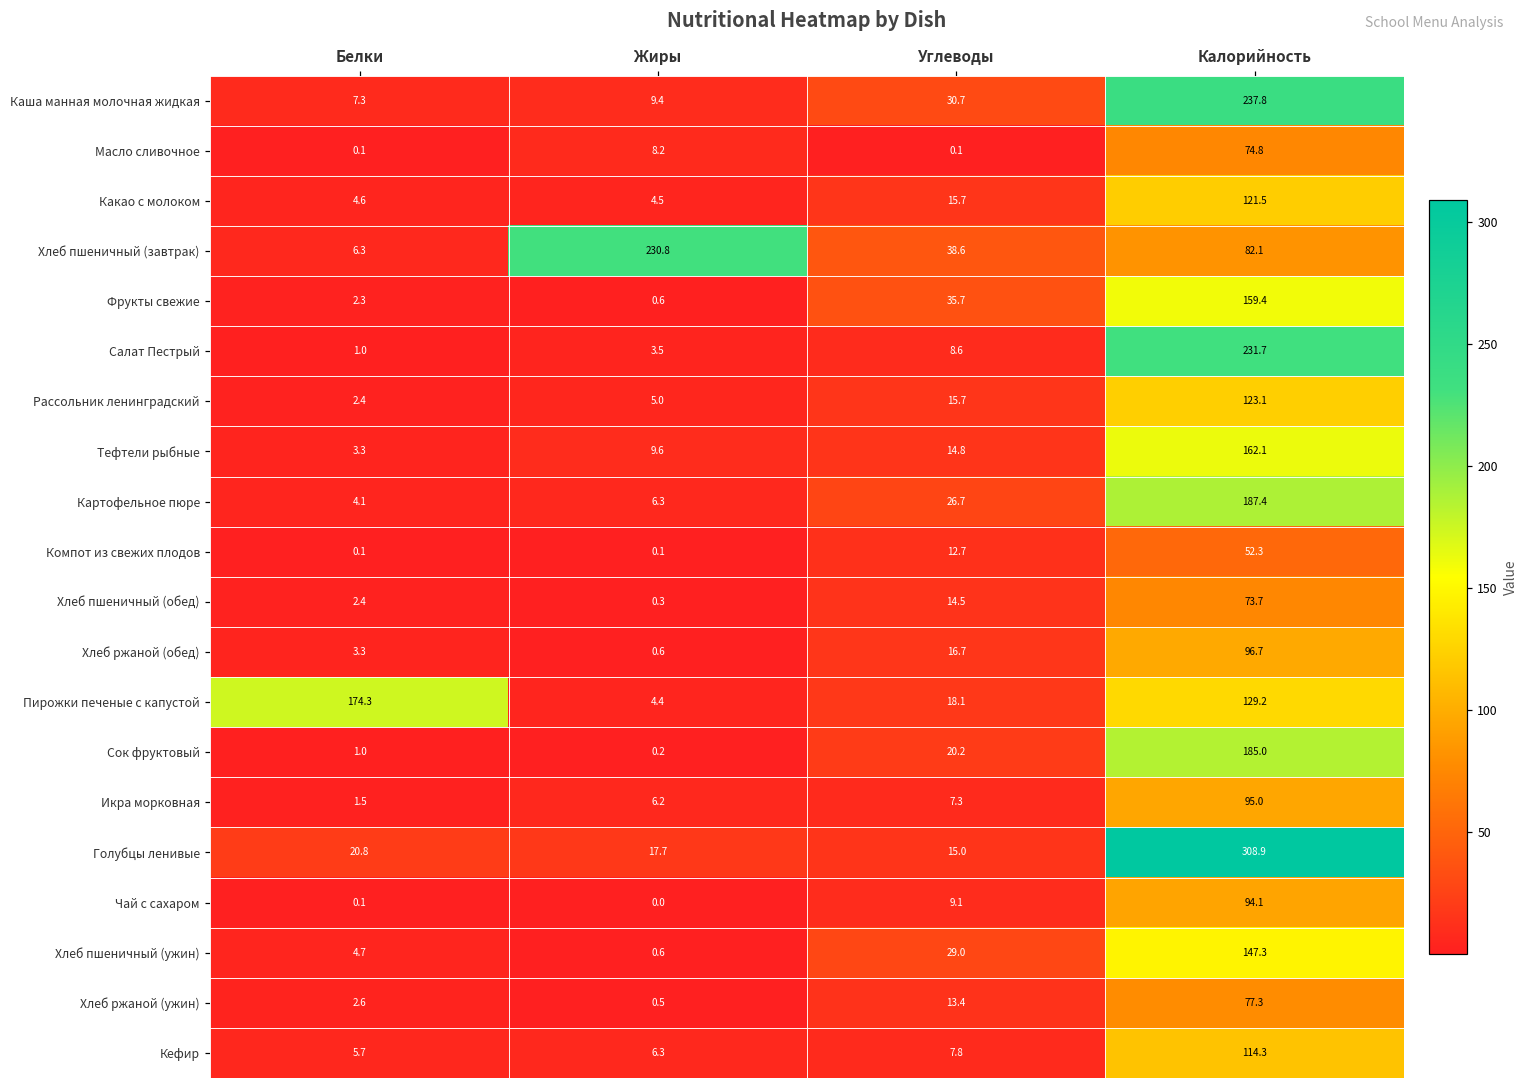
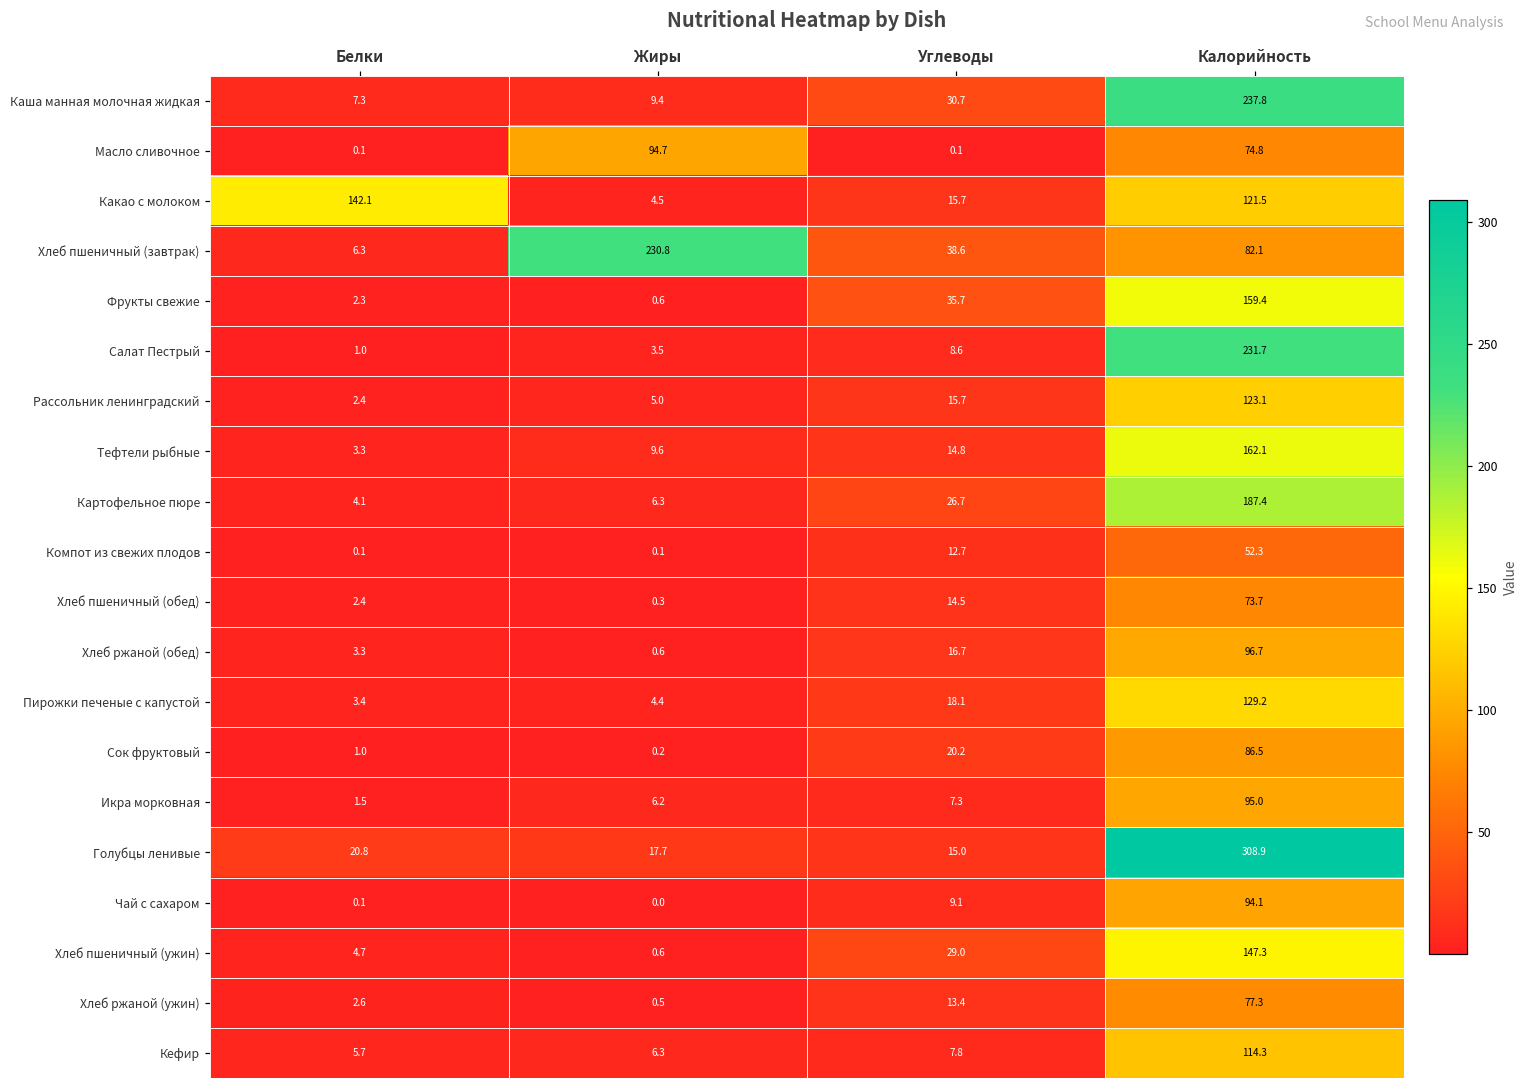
Масло сливочное, Жиры: 8.2 -> 94.7
Какао с молоком, Белки: 4.6 -> 142.1
Пирожки печеные с капустой, Белки: 174.3 -> 3.4
Сок фруктовый, Калорийность: 185.0 -> 86.5
